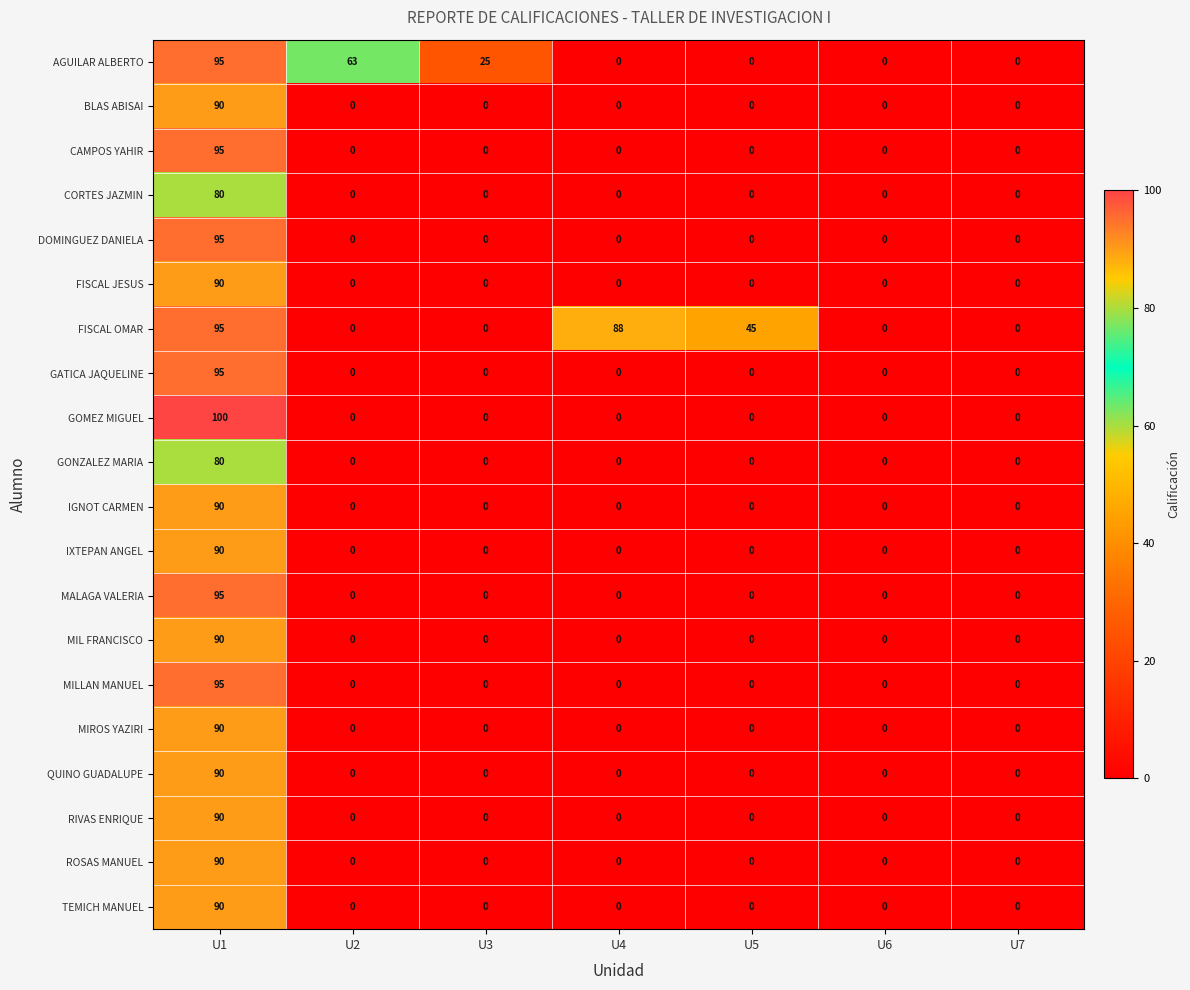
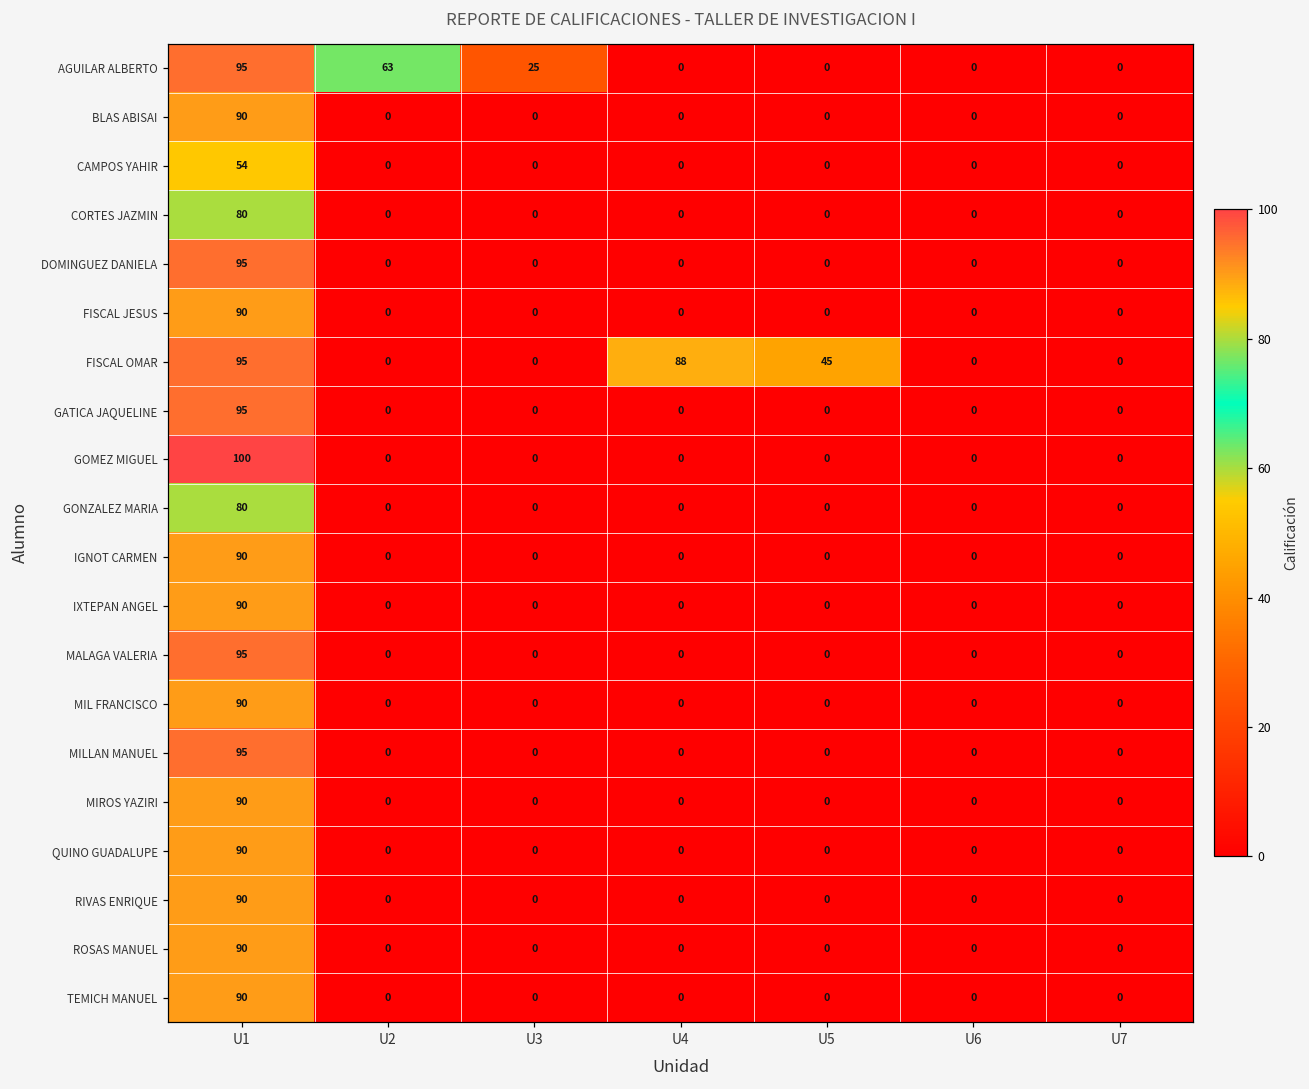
CAMPOS YAHIR, U1: 95 -> 54
